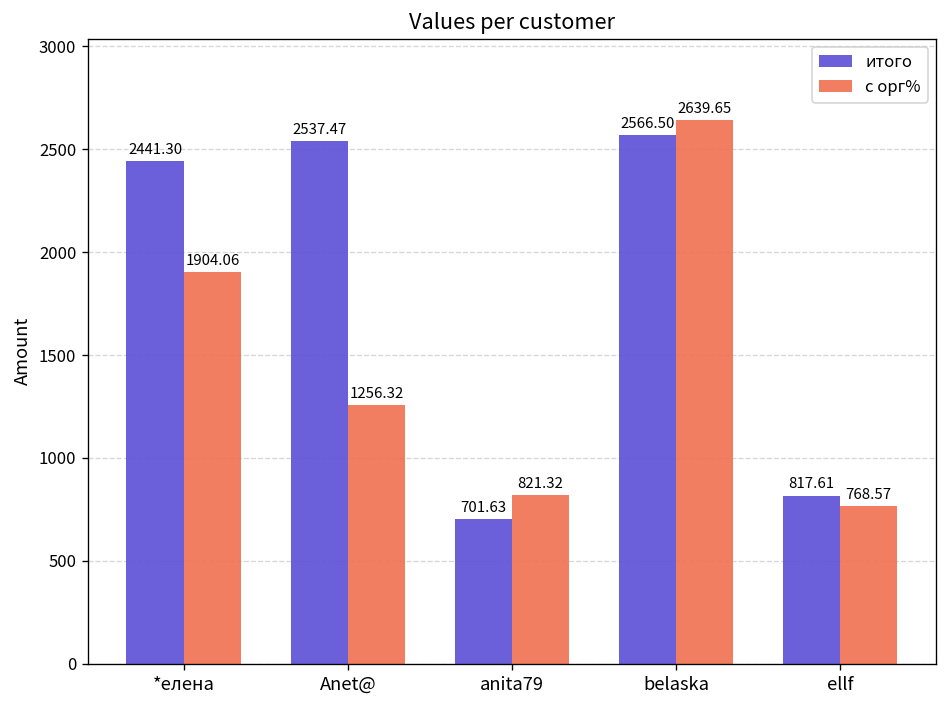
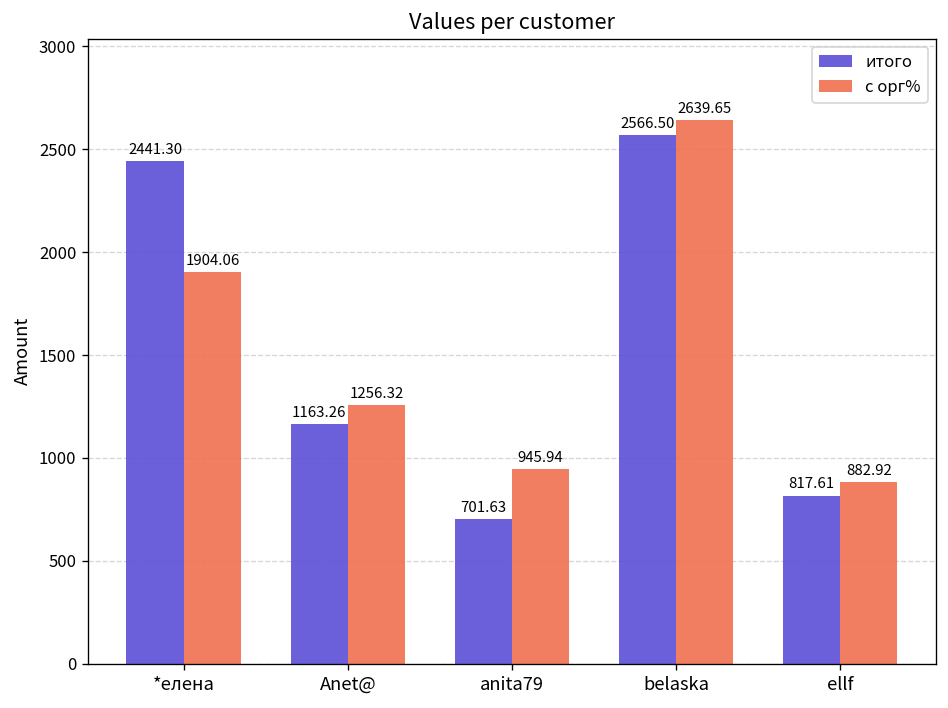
итого, Anet@: 2537.47 -> 1163.26
с орг%, anita79: 821.32 -> 945.94
с орг%, ellf: 768.57 -> 882.92
